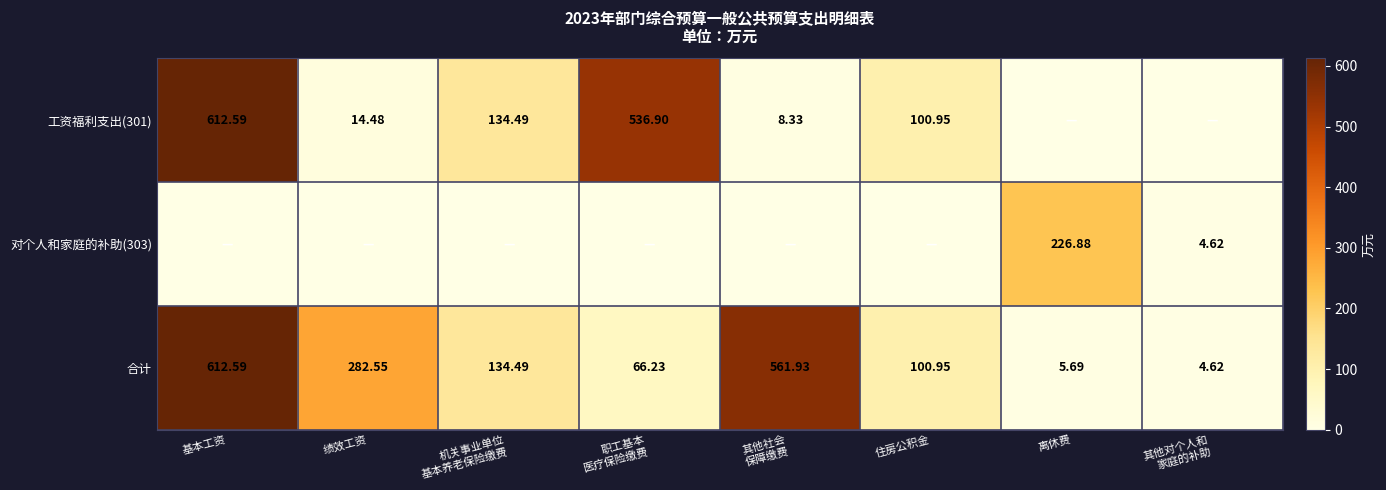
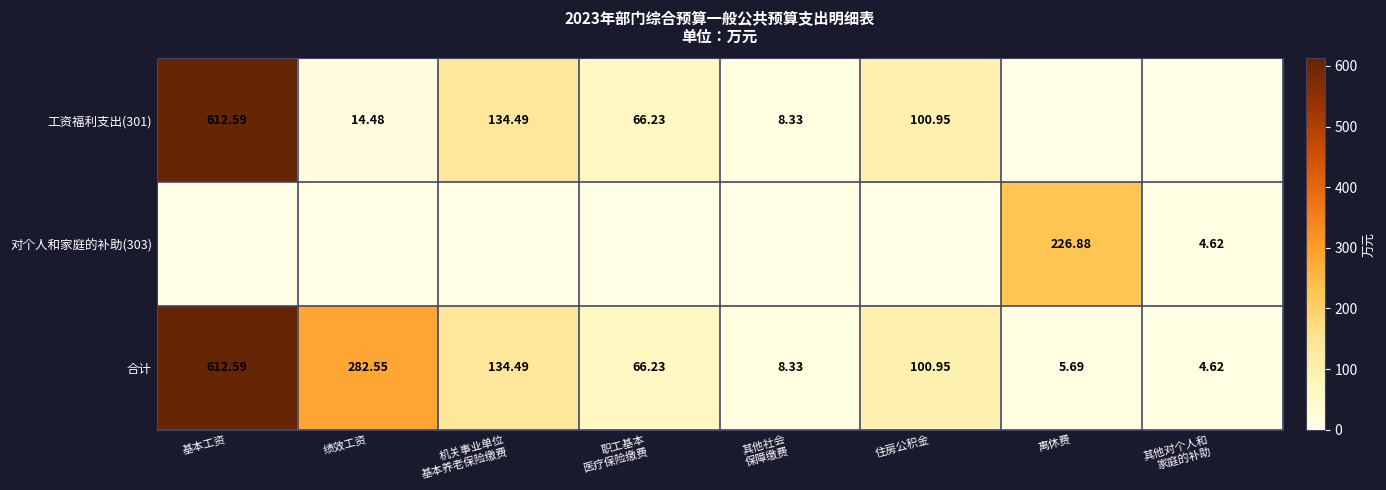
工资福利支出(301), 职工基本 医疗保险缴费: 536.90 -> 66.23
合计, 其他社会 保障缴费: 561.93 -> 8.33
